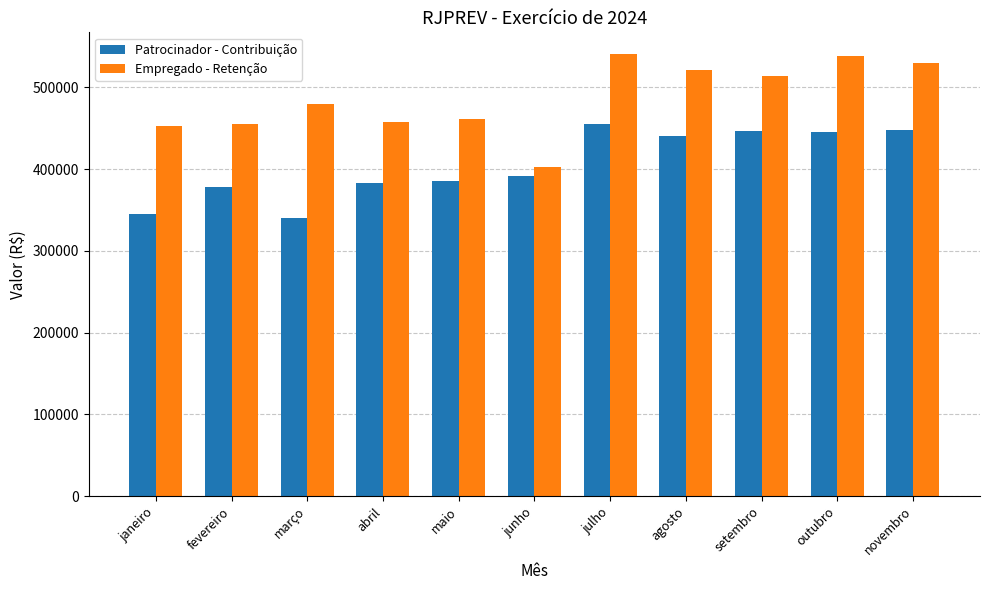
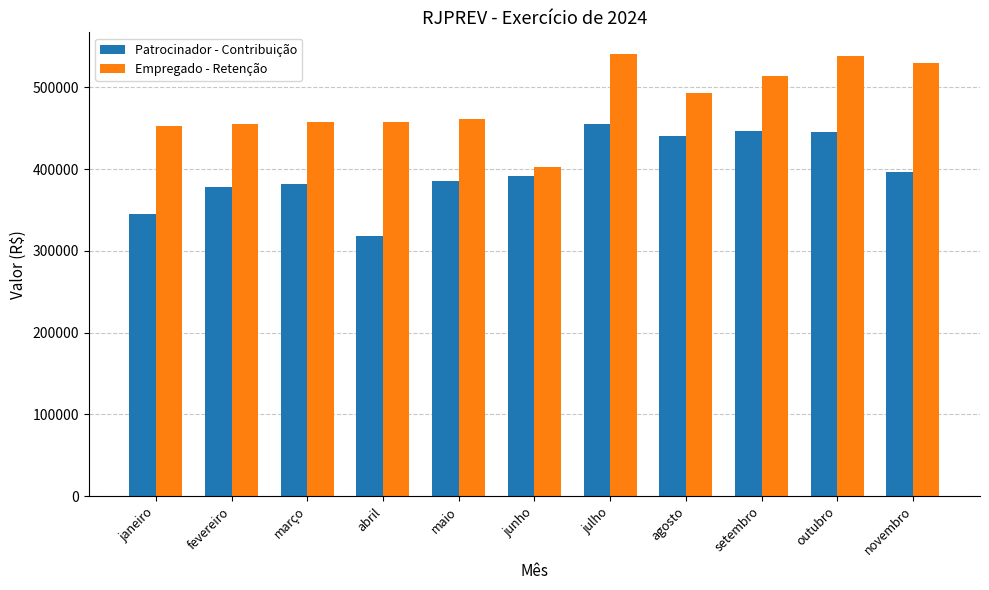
Patrocinador - Contribuição, março: 340000 -> 380000
Empregado - Retenção, março: 480000 -> 460000
Patrocinador - Contribuição, abril: 380000 -> 320000
Empregado - Retenção, agosto: 520000 -> 490000
Patrocinador - Contribuição, novembro: 450000 -> 400000
